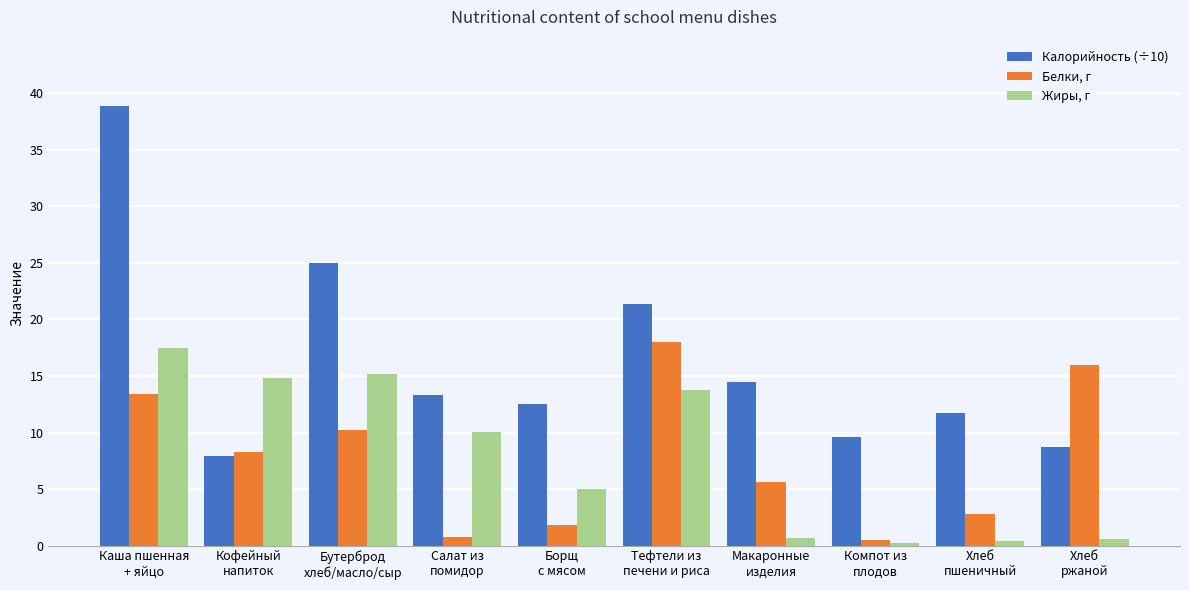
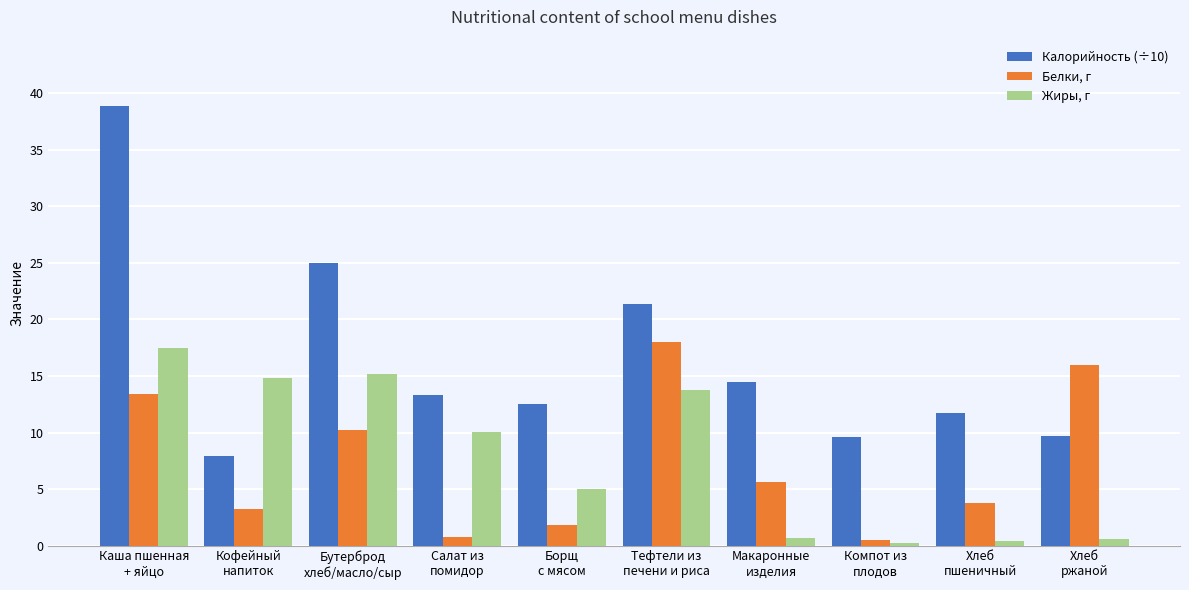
Белки, г, Кофейный напиток: 8.3 -> 3.2
Белки, г, Хлеб пшеничный: 2.8 -> 3.8
Калорийность (÷10), Хлеб ржаной: 8.7 -> 9.7
